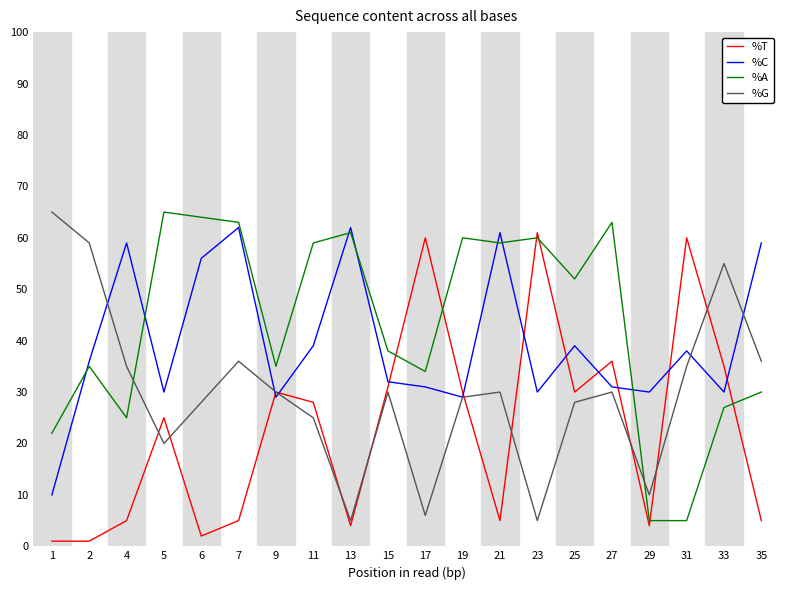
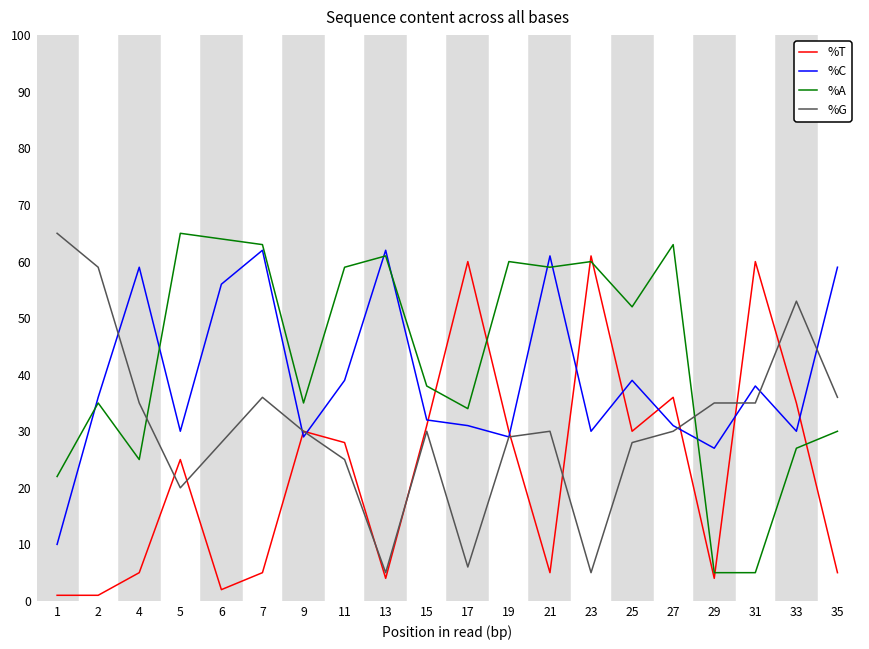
%C, 29: 30 -> 27
%G, 29: 10 -> 35
%G, 33: 55 -> 53
